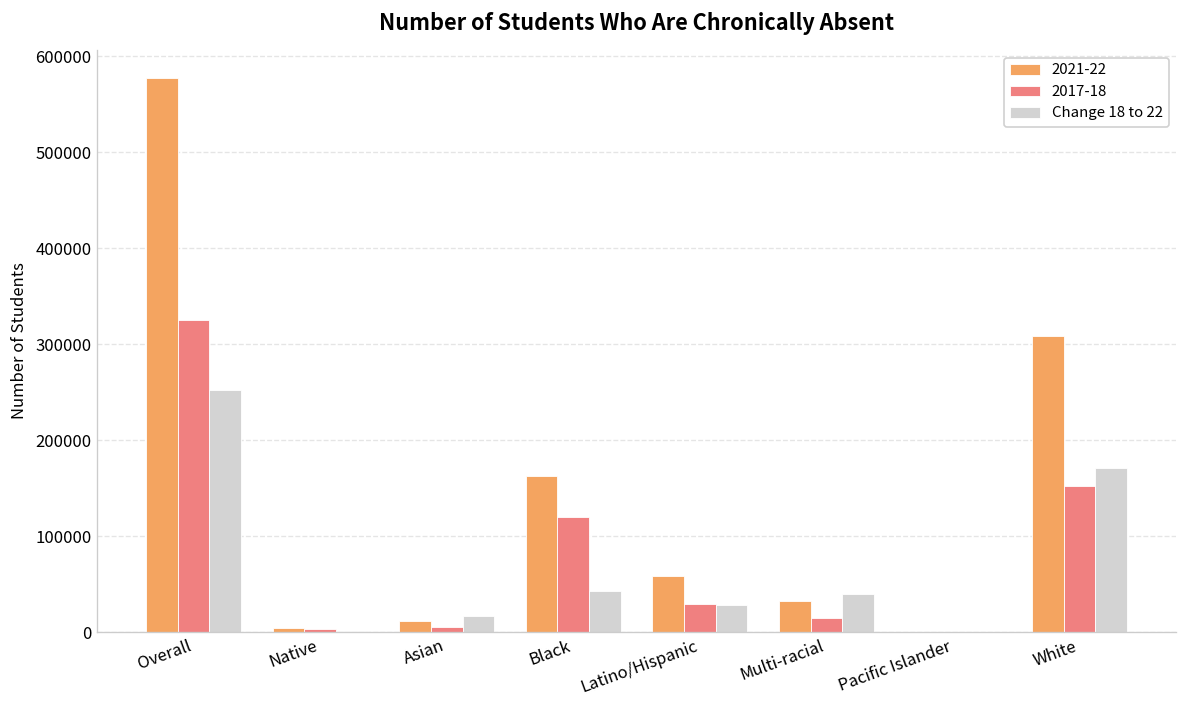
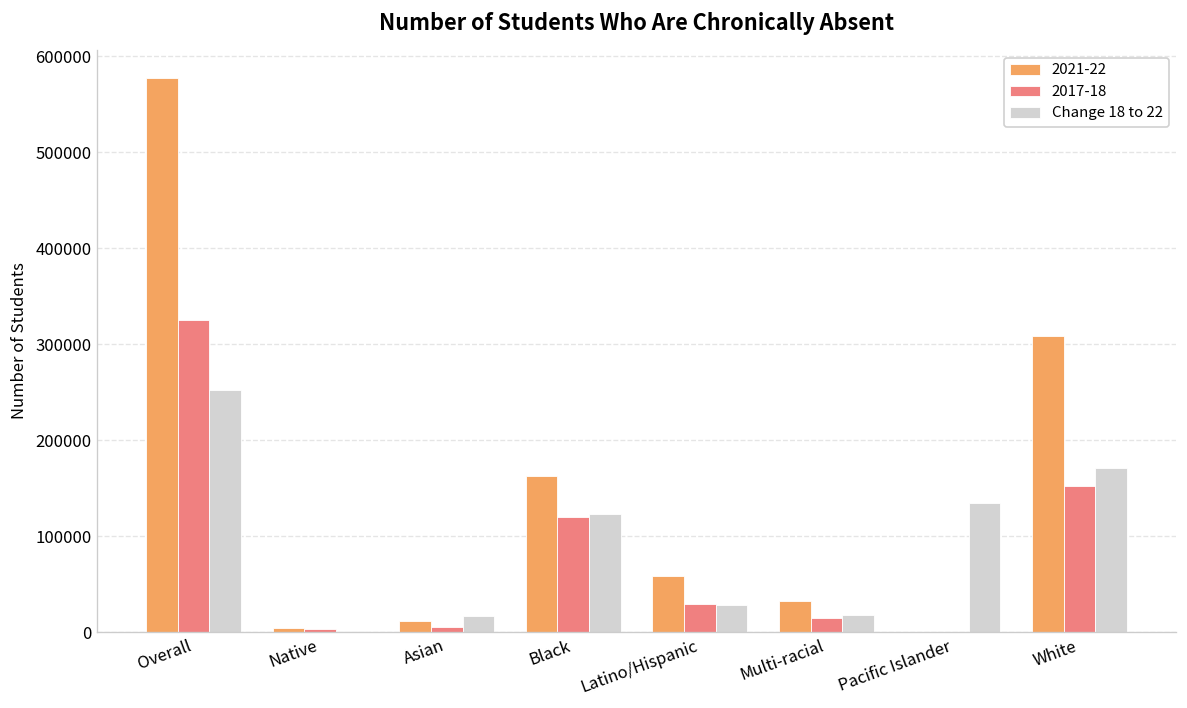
Change 18 to 22, Black: 40000 -> 120000
Change 18 to 22, Multi-racial: 40000 -> 20000
Change 18 to 22, Pacific Islander: 0 -> 130000
